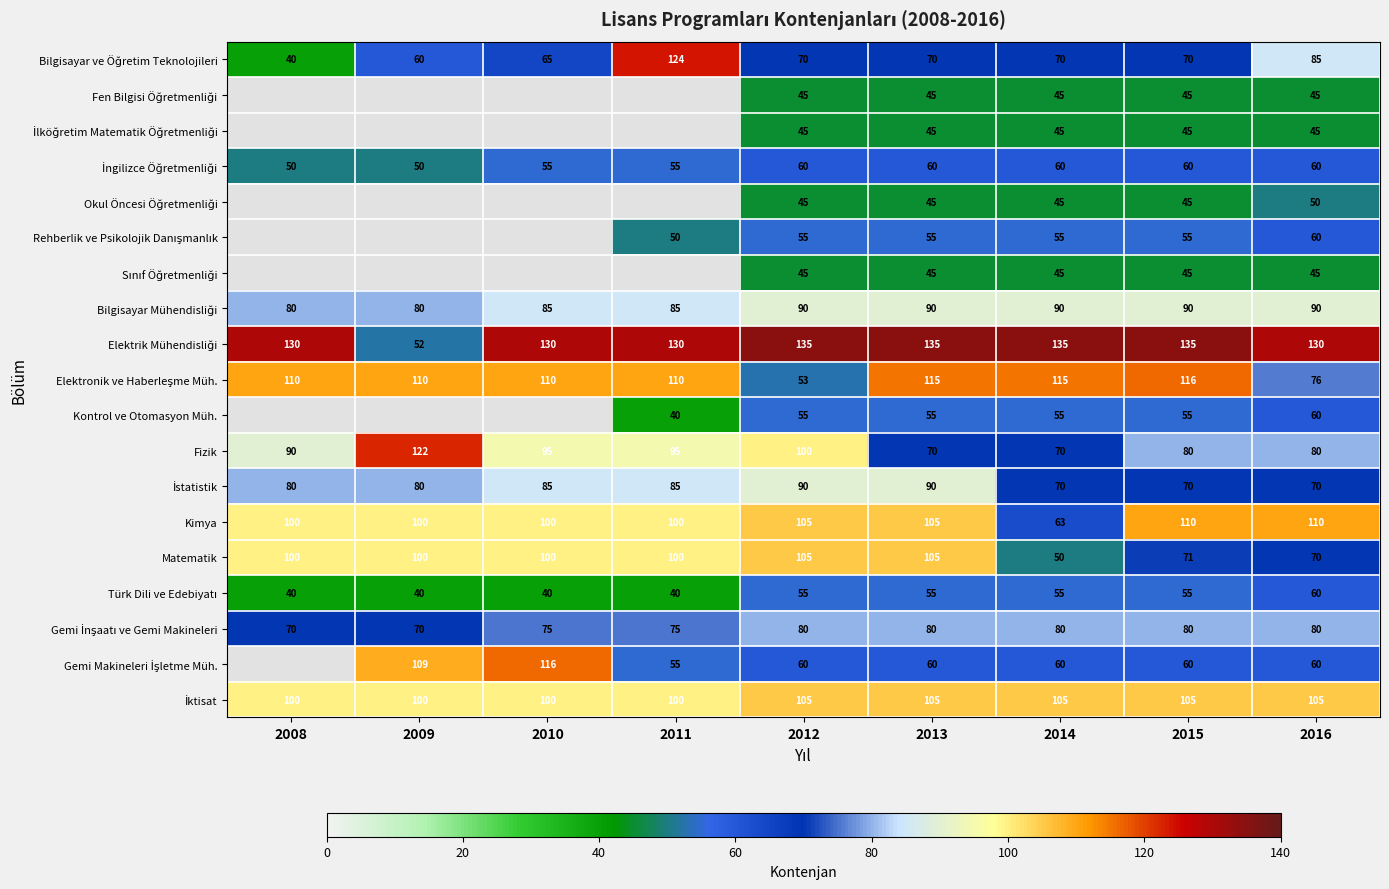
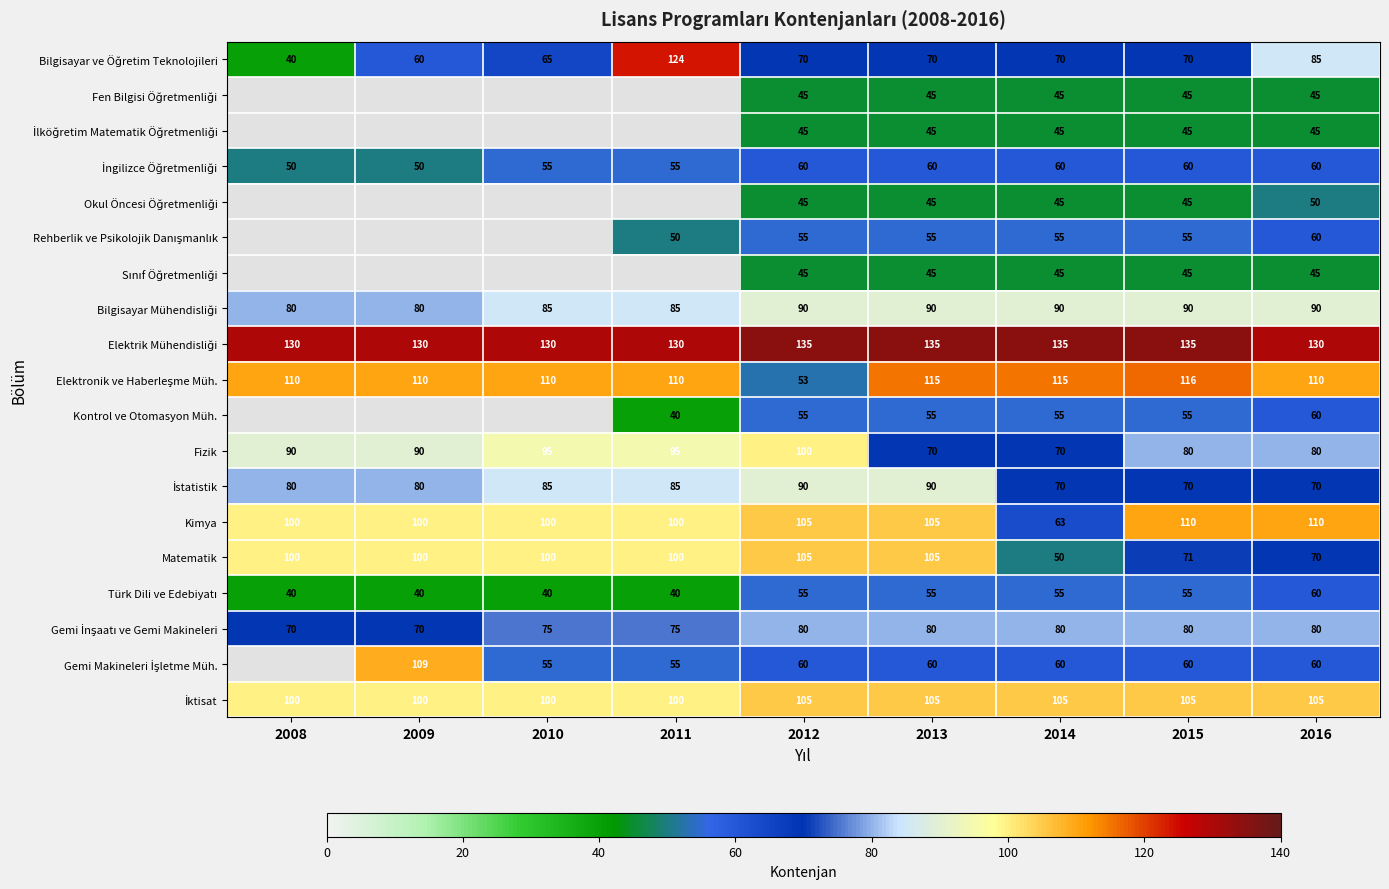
Elektrik Mühendisliği, 2009: 52 -> 130
Elektronik ve Haberleşme Müh., 2016: 76 -> 110
Fizik, 2009: 122 -> 90
Gemi Makineleri İşletme Müh., 2010: 116 -> 55
